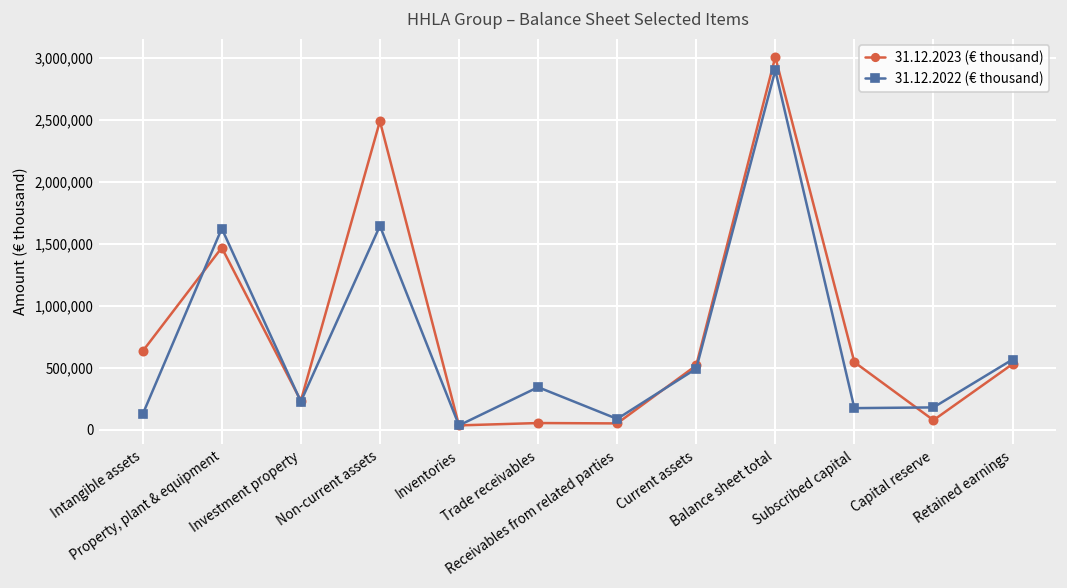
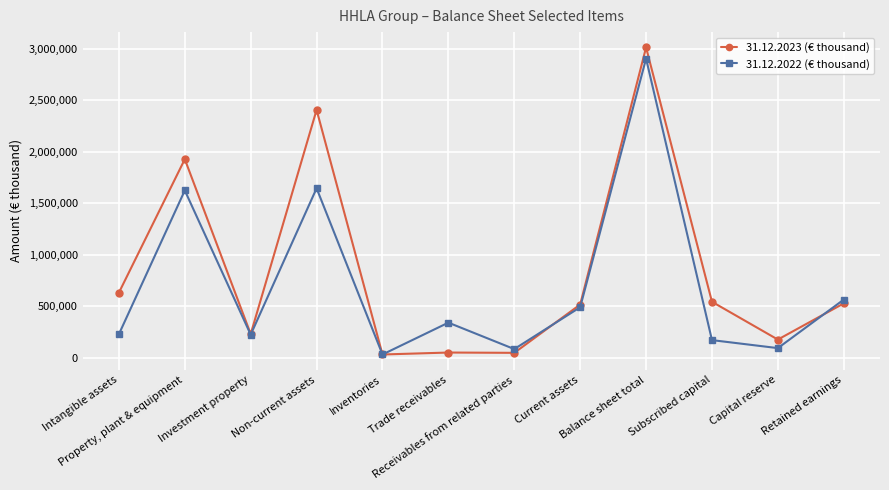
31.12.2022 (€ thousand), Intangible assets: 120,000 -> 230,000
31.12.2023 (€ thousand), Property, plant & equipment: 1,470,000 -> 1,930,000
31.12.2023 (€ thousand), Non-current assets: 2,490,000 -> 2,410,000
31.12.2023 (€ thousand), Capital reserve: 80,000 -> 180,000
31.12.2022 (€ thousand), Capital reserve: 180,000 -> 100,000
